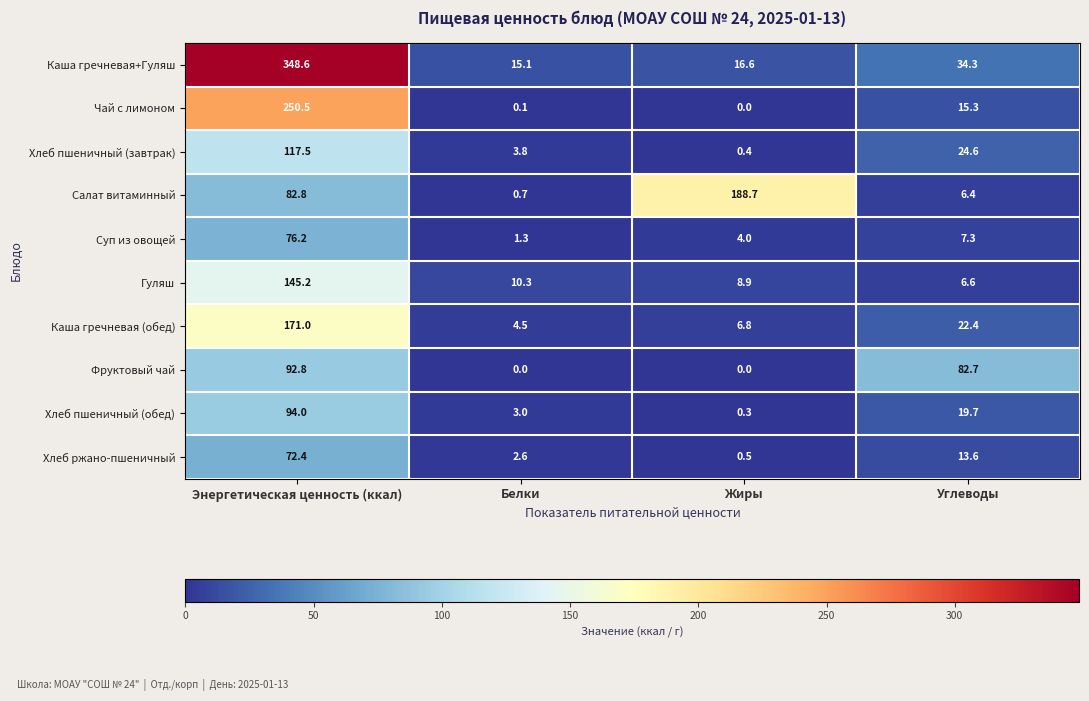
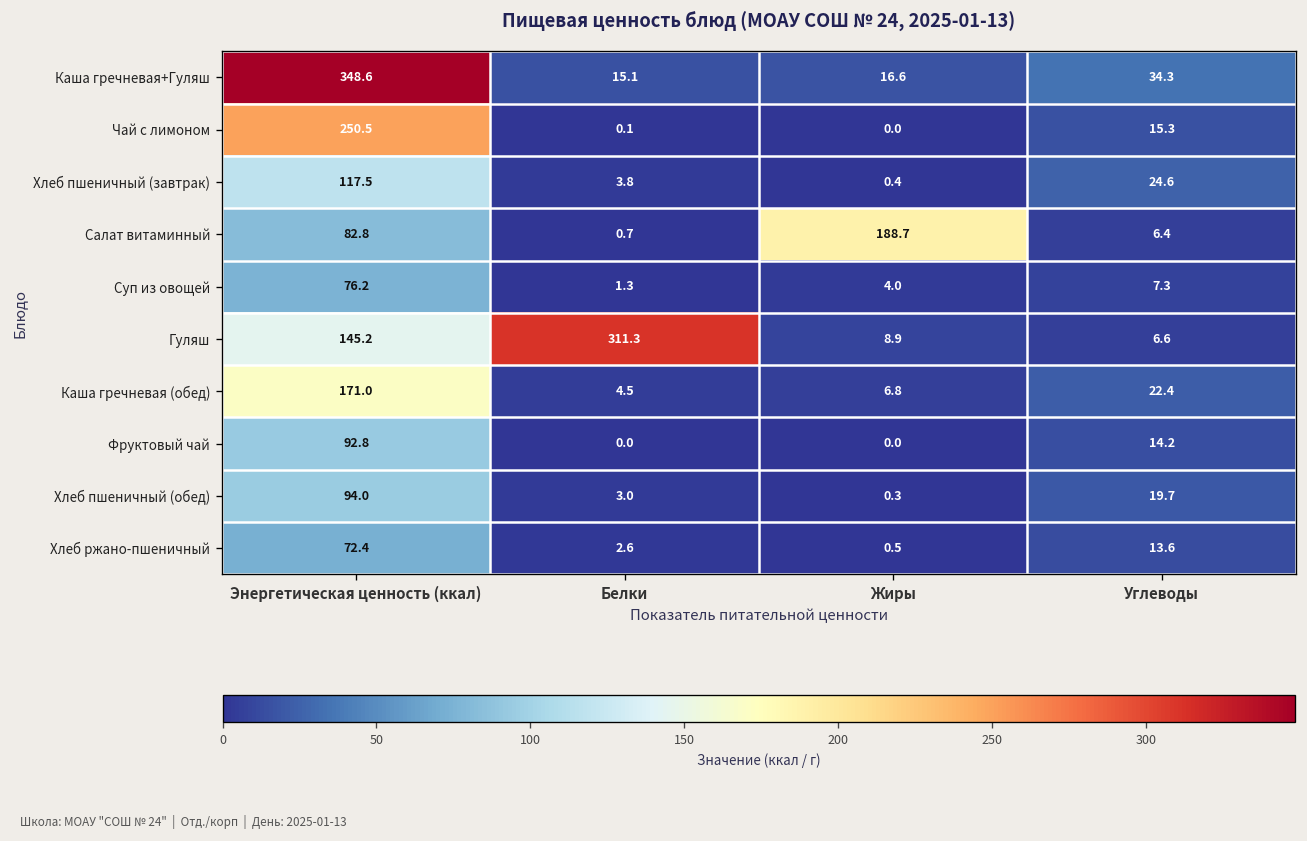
Гуляш, Белки: 10.3 -> 311.3
Фруктовый чай, Углеводы: 82.7 -> 14.2
